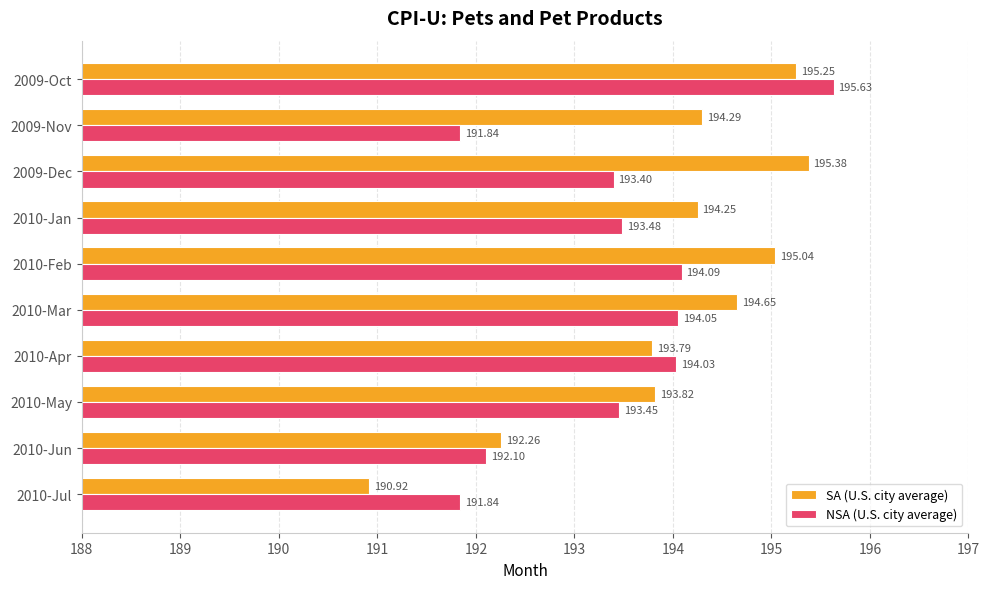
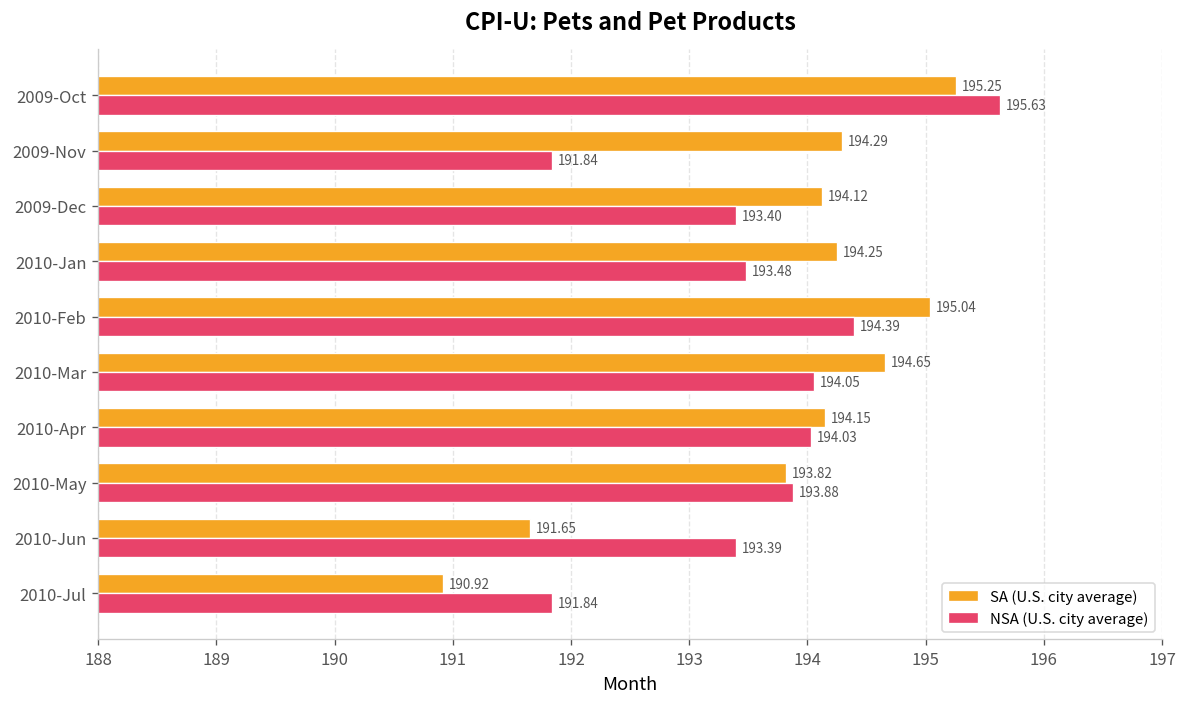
SA (U.S. city average), 2009-Dec: 195.38 -> 194.12
NSA (U.S. city average), 2010-Feb: 194.09 -> 194.39
SA (U.S. city average), 2010-Apr: 193.79 -> 194.15
NSA (U.S. city average), 2010-May: 193.45 -> 193.88
SA (U.S. city average), 2010-Jun: 192.26 -> 191.65
NSA (U.S. city average), 2010-Jun: 192.10 -> 193.39
